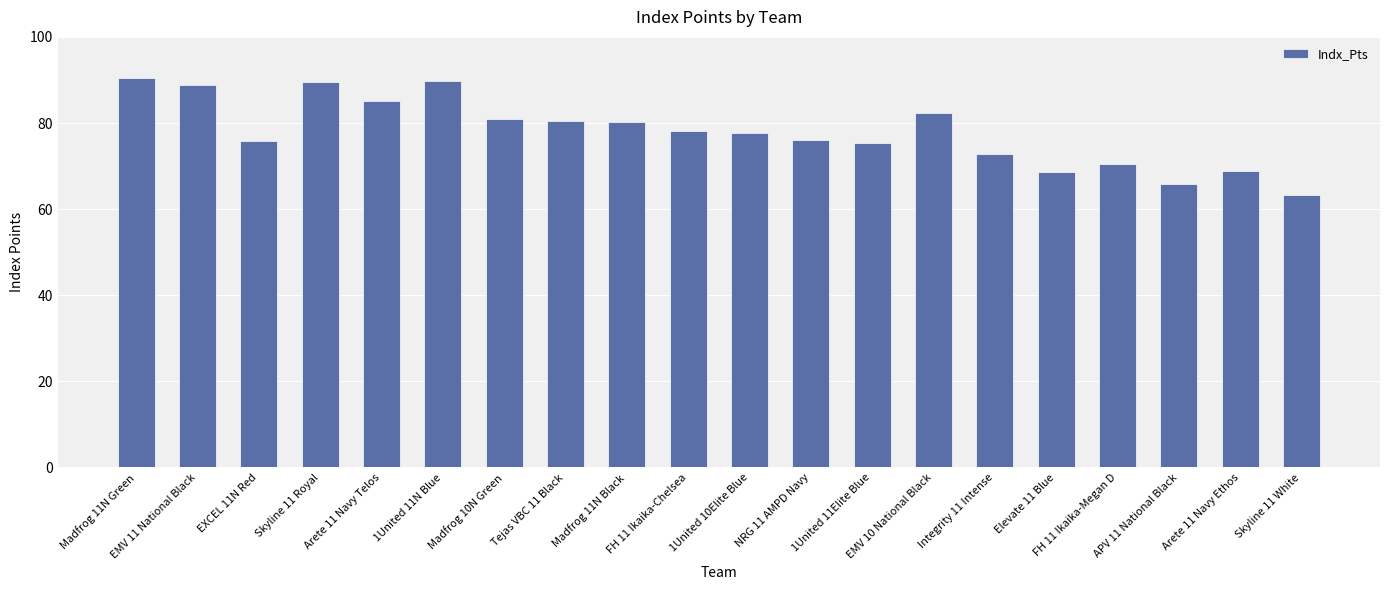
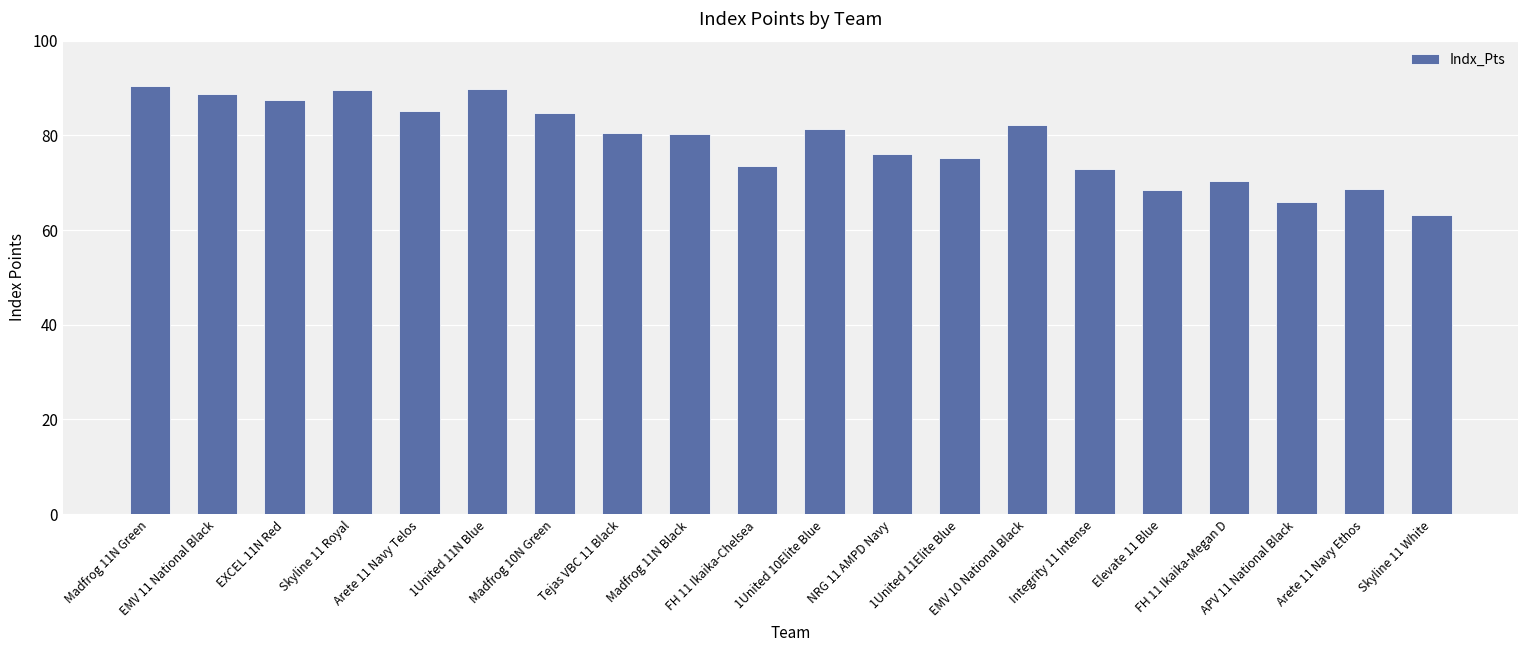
EXCEL 11N Red: 76 -> 88
Madfrog 10N Green: 81 -> 85
FH 11 Ikaika-Chelsea: 78 -> 73
1United 10Elite Blue: 78 -> 81
